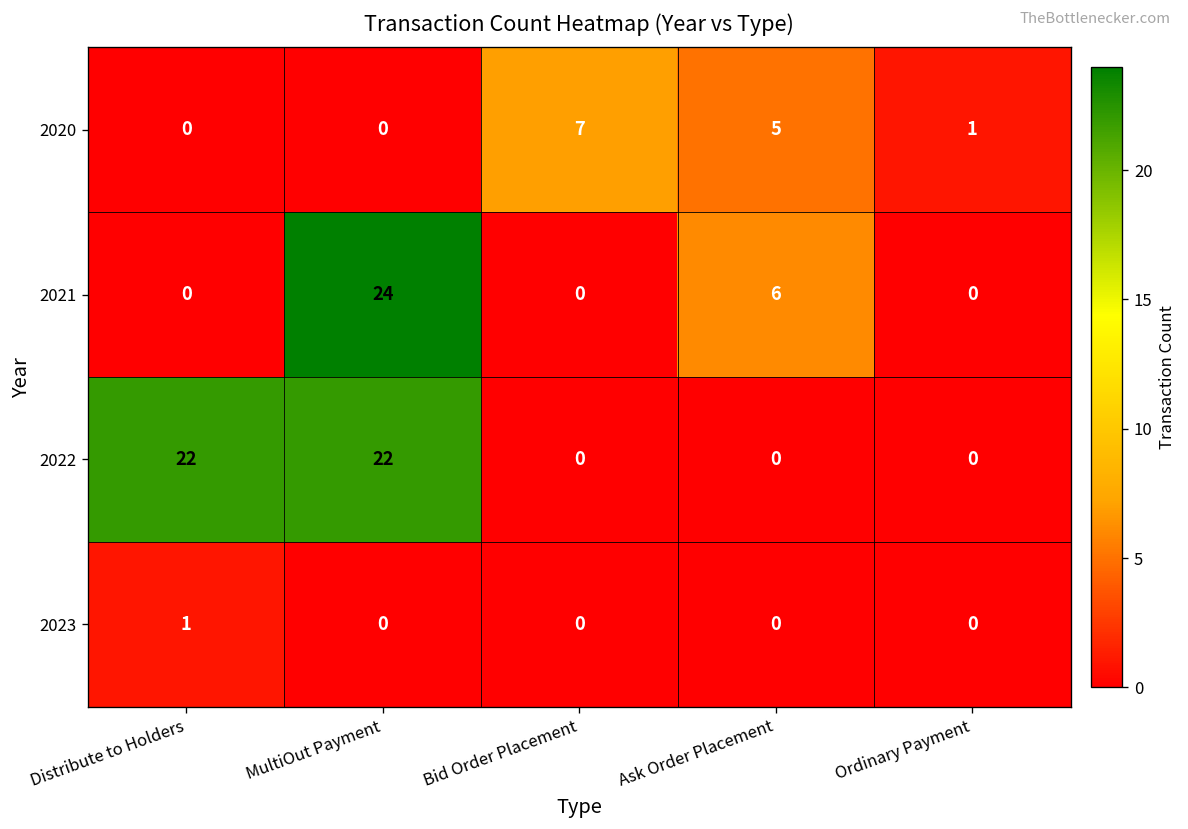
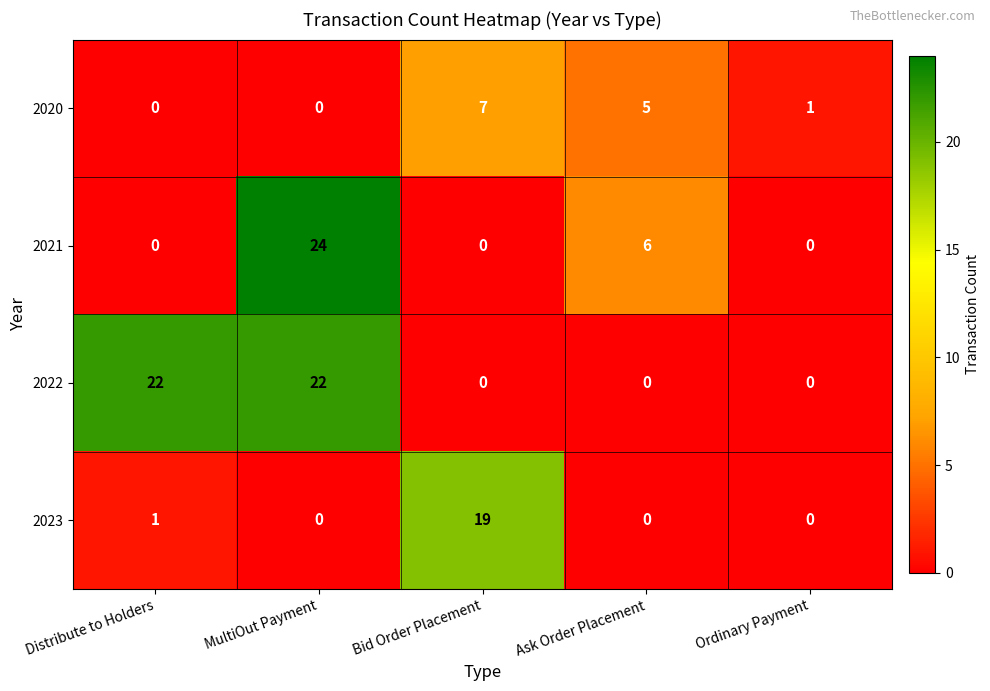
2023, Bid Order Placement: 0 -> 19
